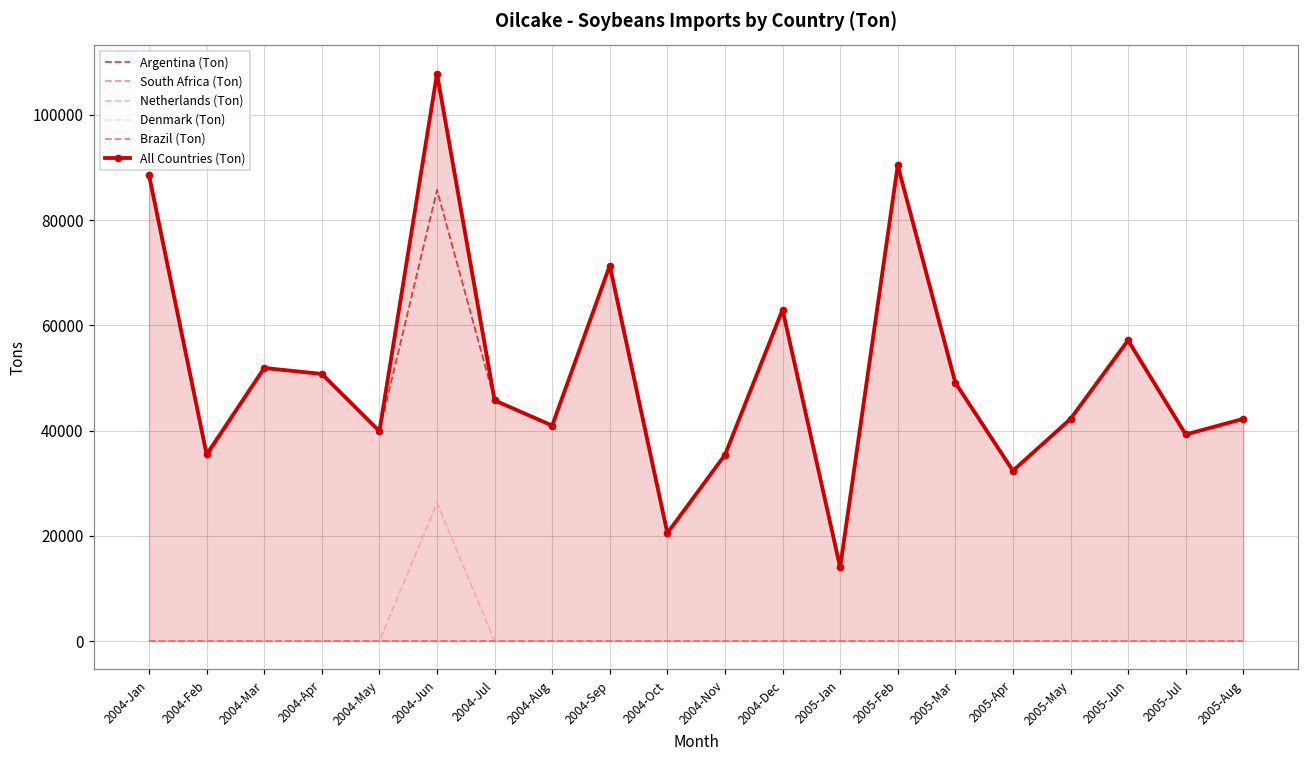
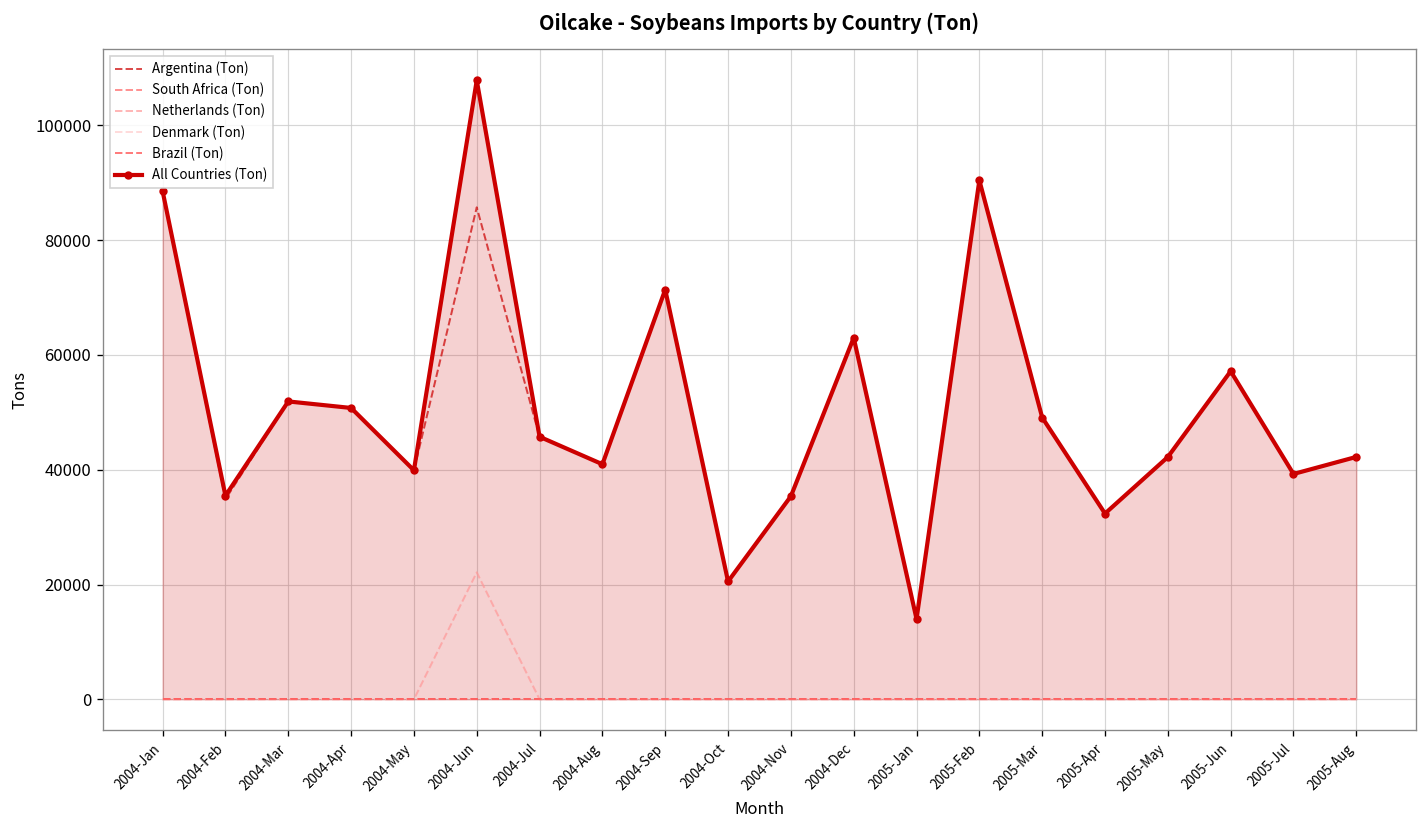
Netherlands (Ton), 2004-Jun: 26000 -> 22000
